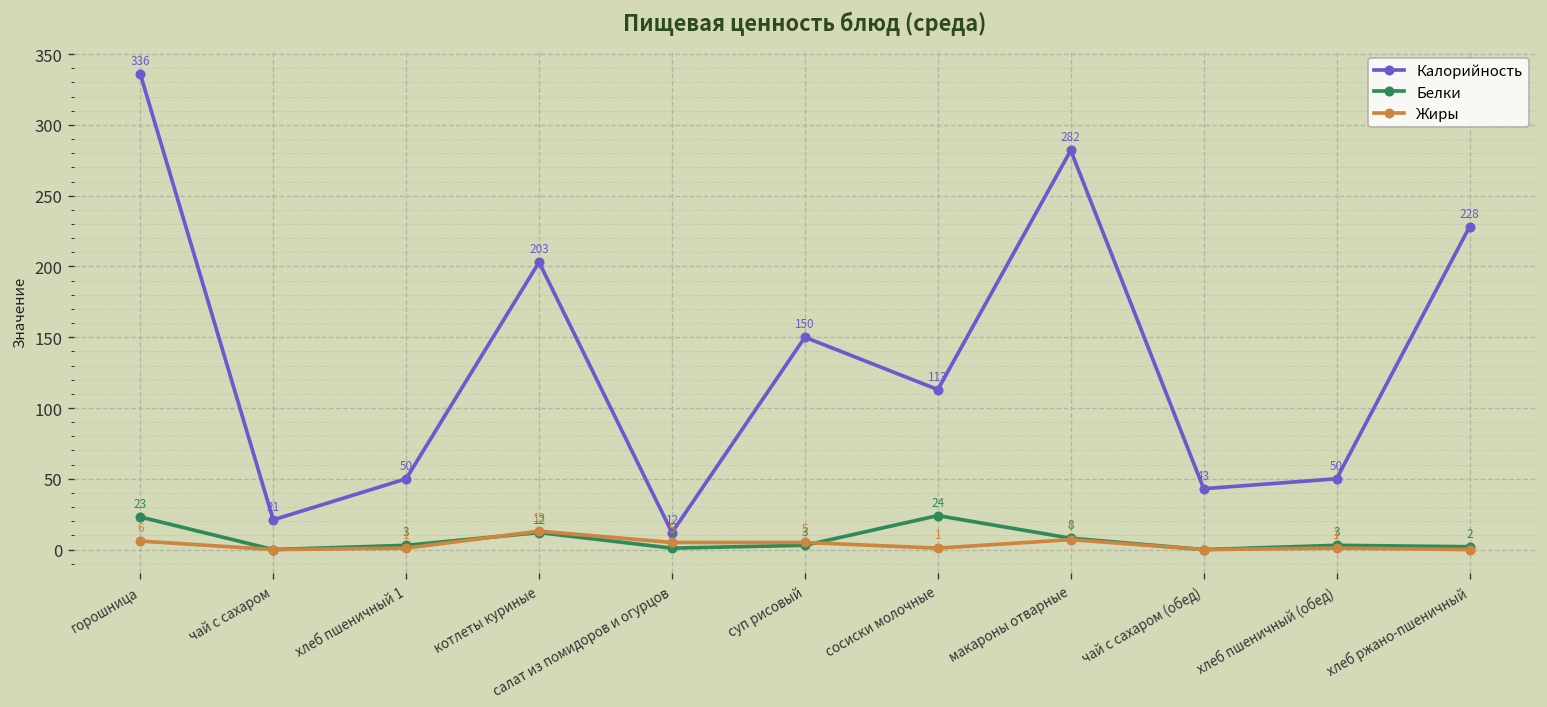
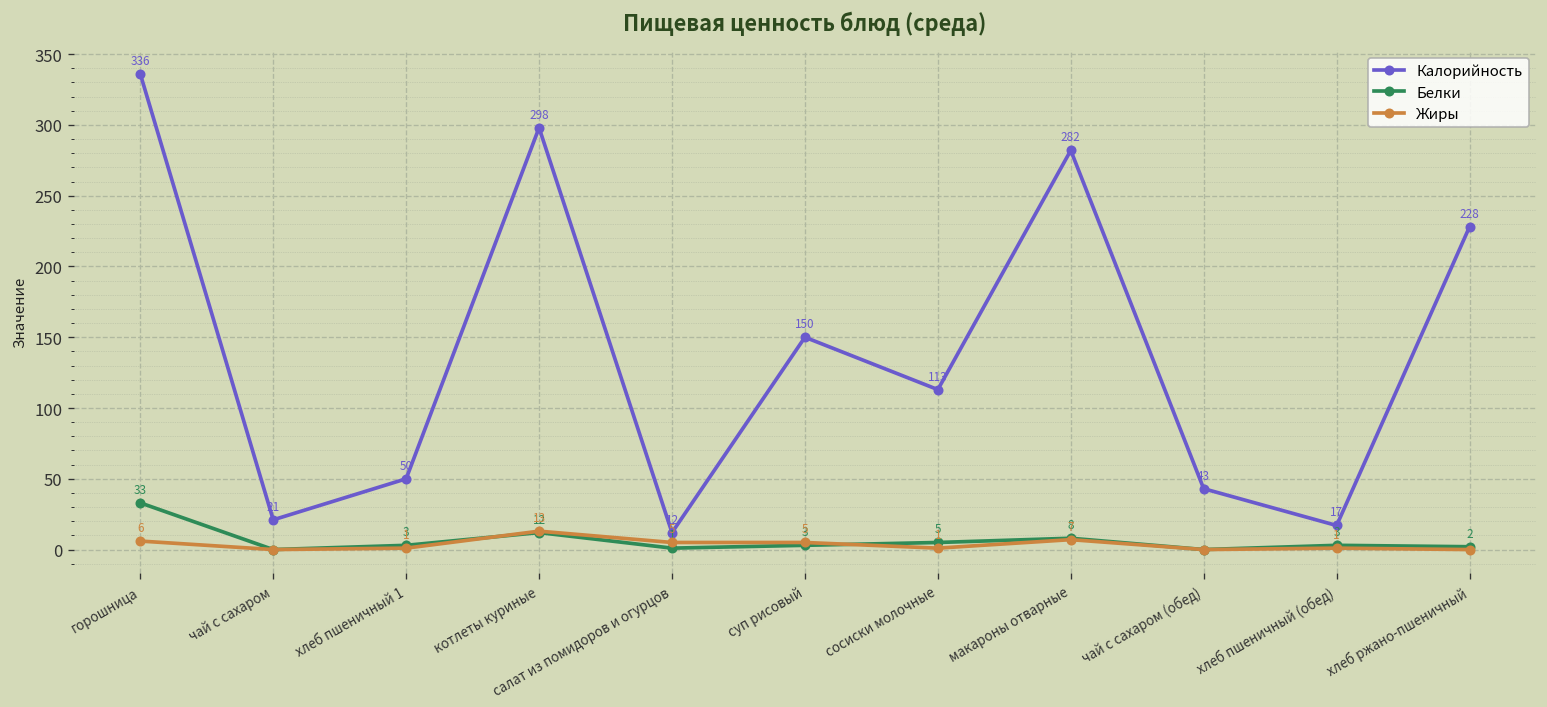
Белки, горошница: 23 -> 33
Калорийность, котлеты куриные: 203 -> 298
Белки, сосиски молочные: 24 -> 5
Калорийность, хлеб пшеничный (обед): 50 -> 17
